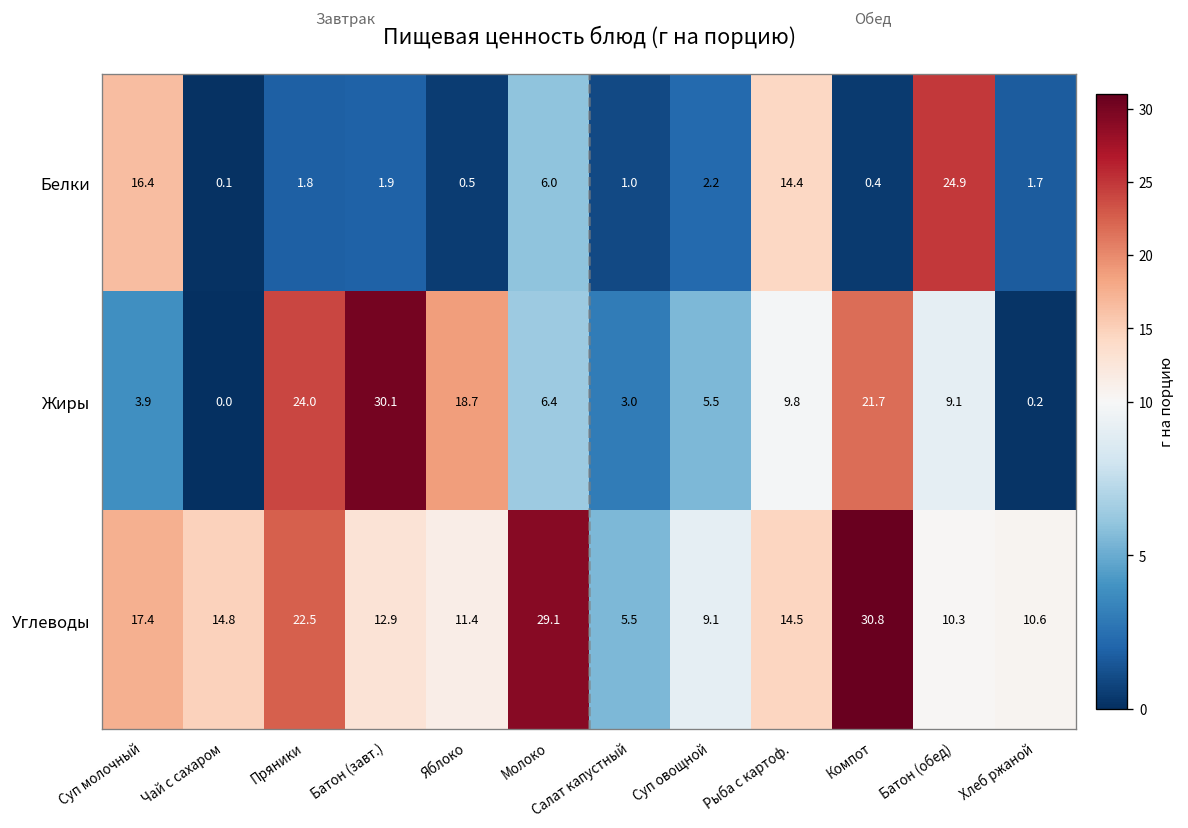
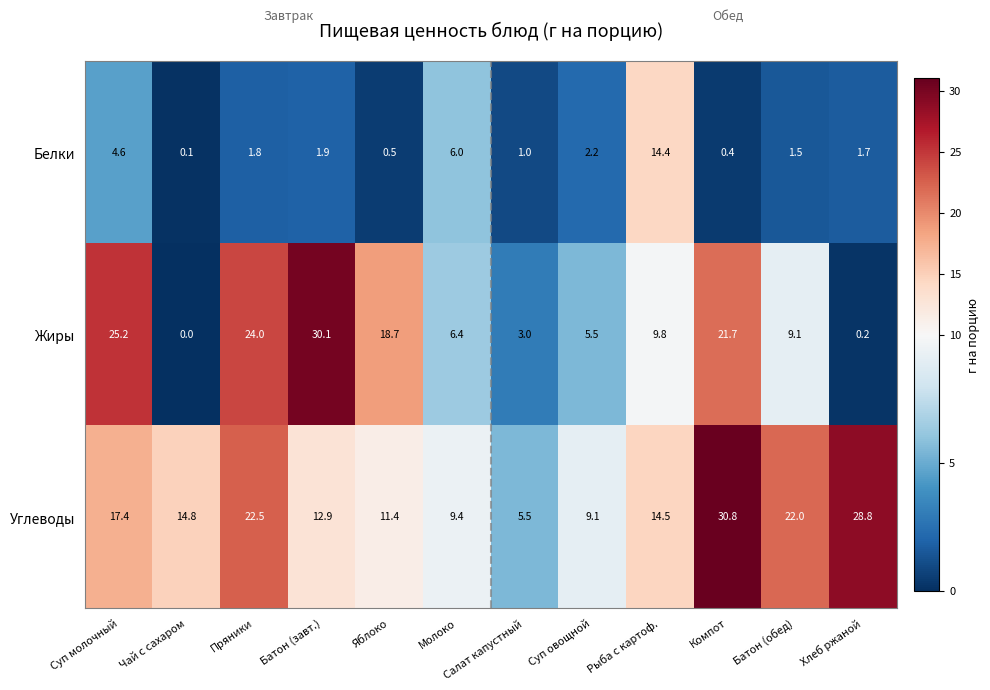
Белки, Суп молочный: 16.4 -> 4.6
Белки, Батон (обед): 24.9 -> 1.5
Жиры, Суп молочный: 3.9 -> 25.2
Углеводы, Молоко: 29.1 -> 9.4
Углеводы, Батон (обед): 10.3 -> 22.0
Углеводы, Хлеб ржаной: 10.6 -> 28.8
